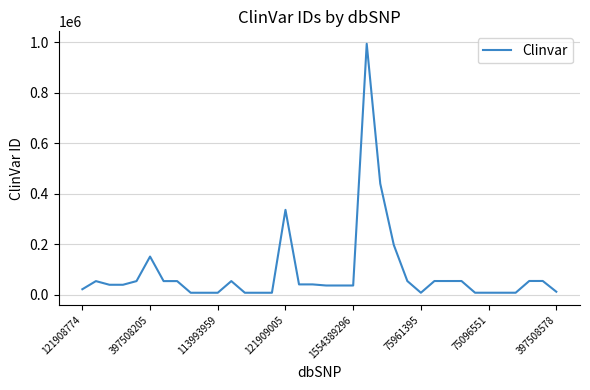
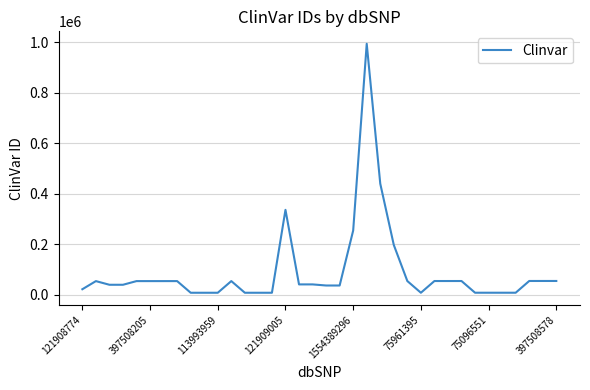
397508205: 150000 -> 50000
1554389296: 40000 -> 250000
397508578: 10000 -> 50000
